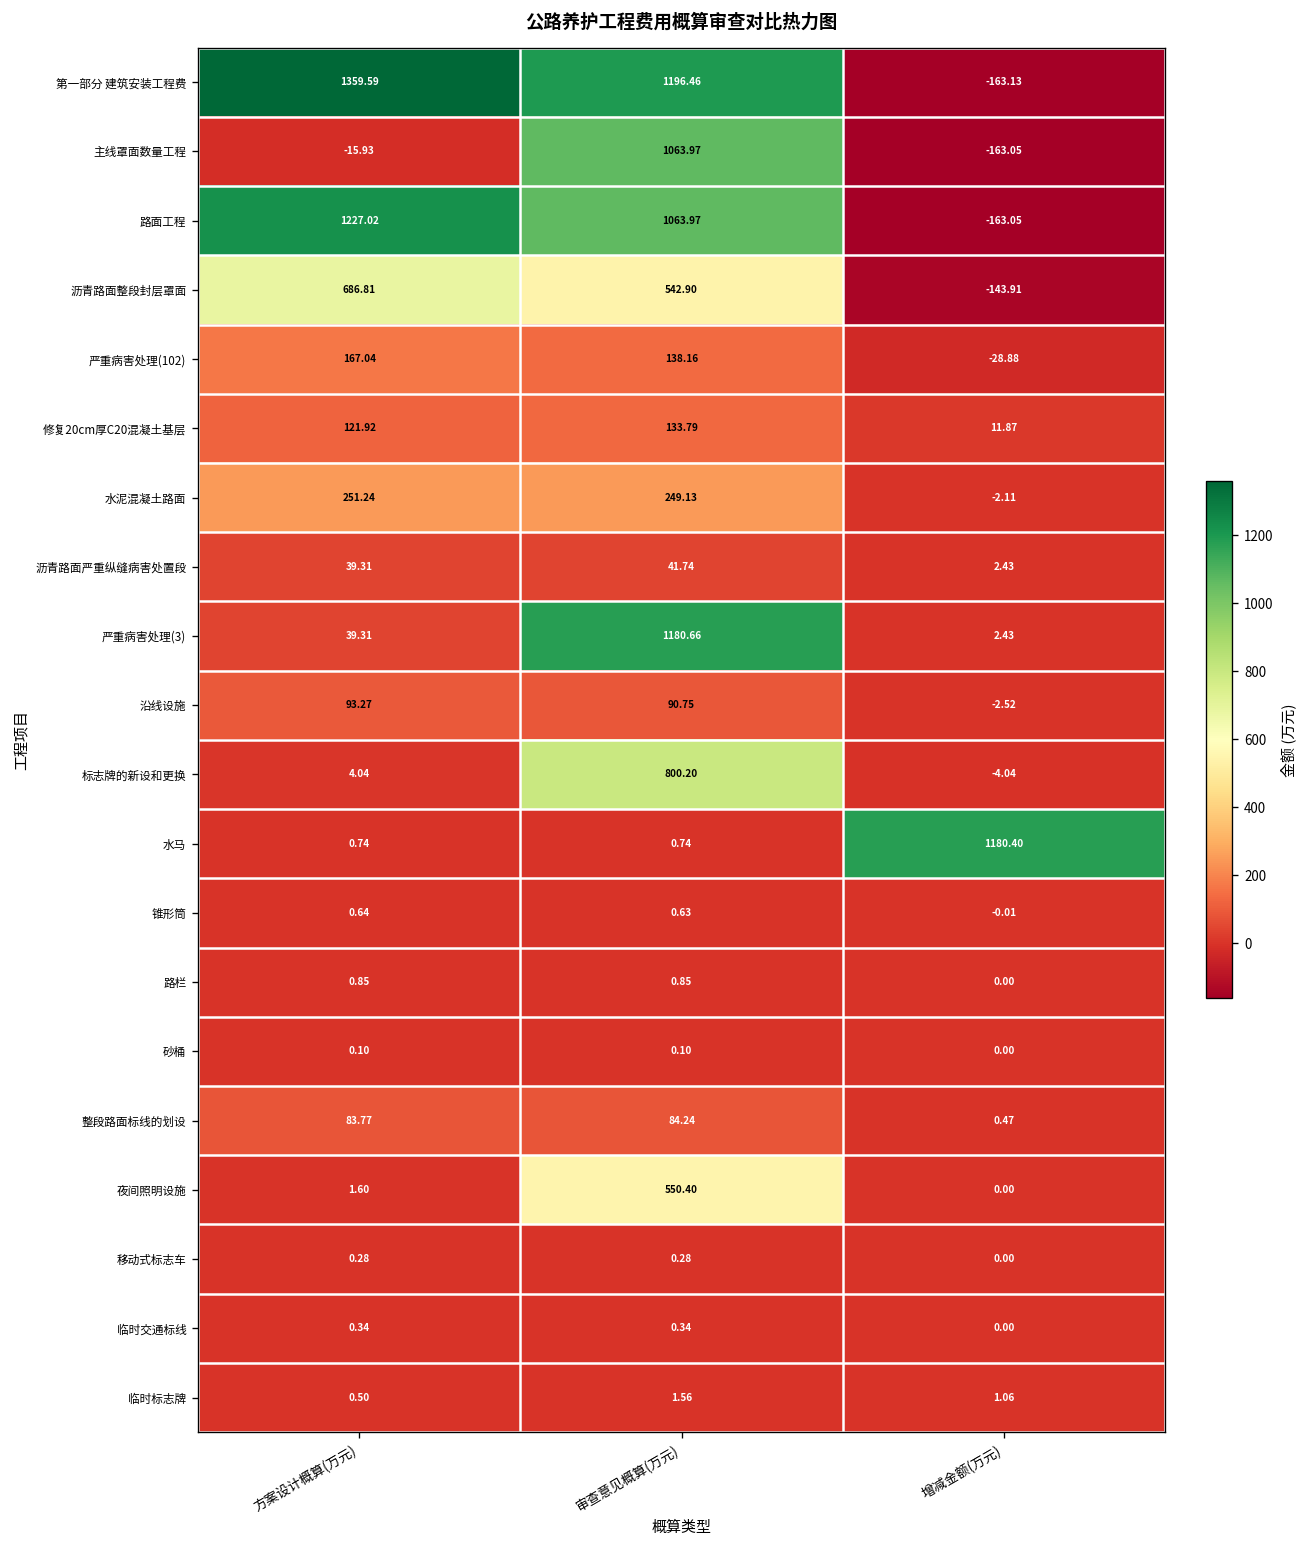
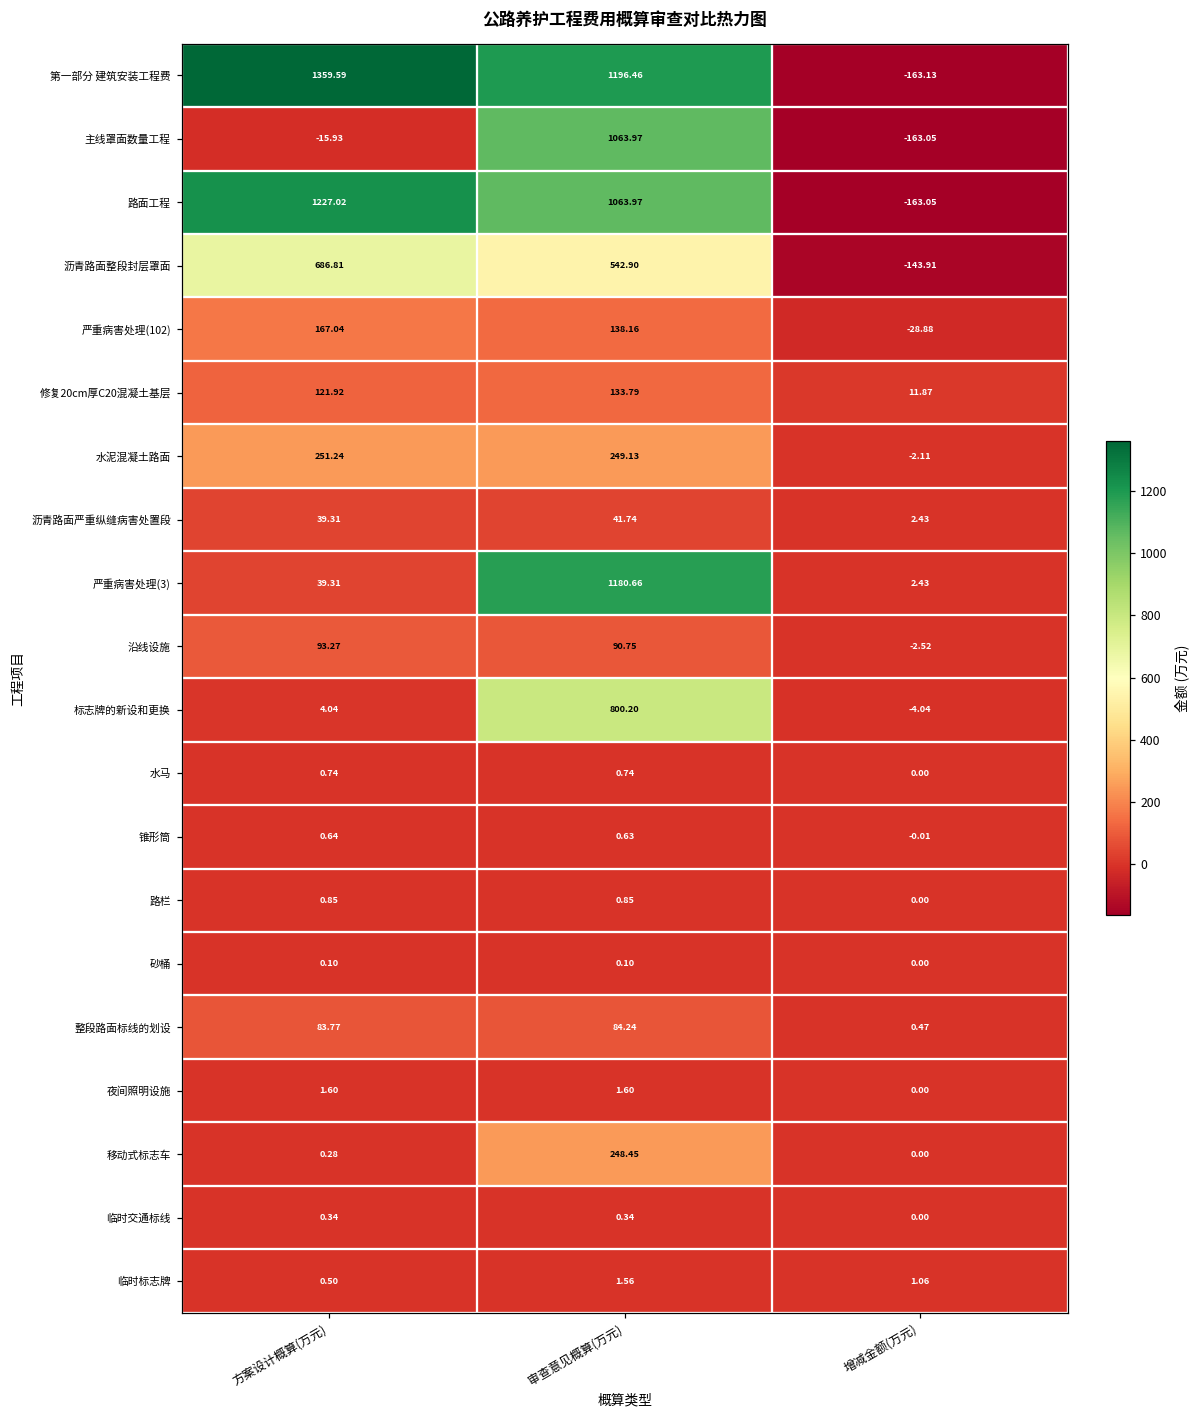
水马, 增减金额(万元): 1180.40 -> 0.00
夜间照明设施, 审查意见概算(万元): 550.40 -> 1.60
移动式标志车, 审查意见概算(万元): 0.28 -> 248.45
